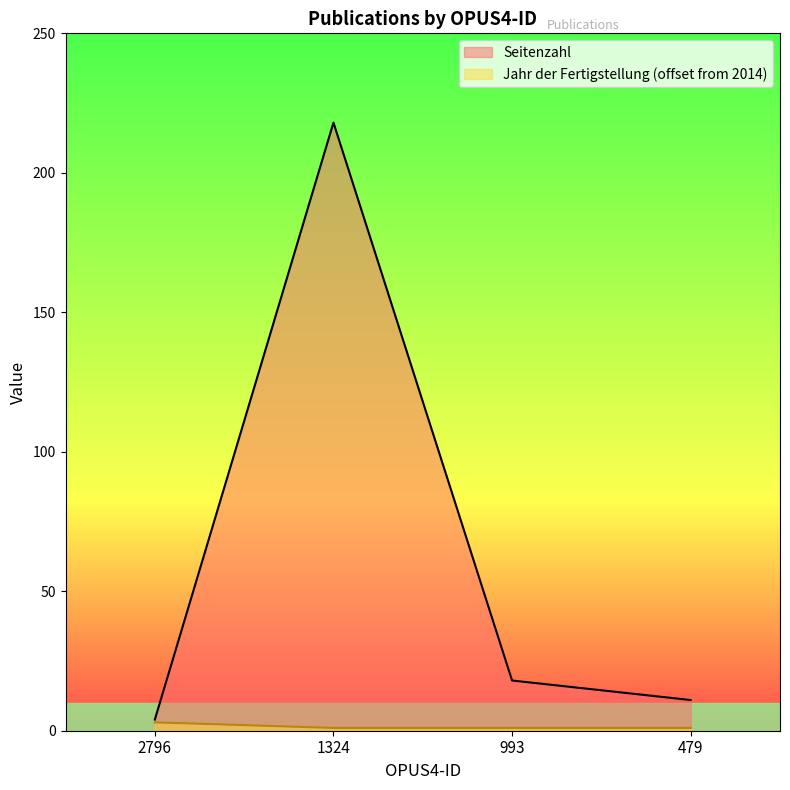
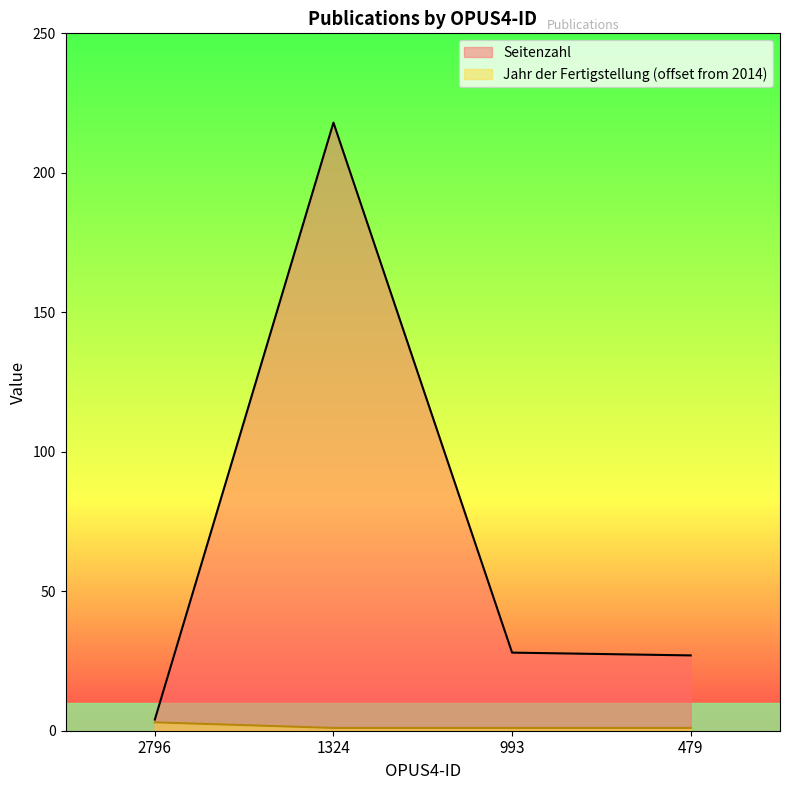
Seitenzahl, 993: 18 -> 28
Seitenzahl, 479: 11 -> 27
